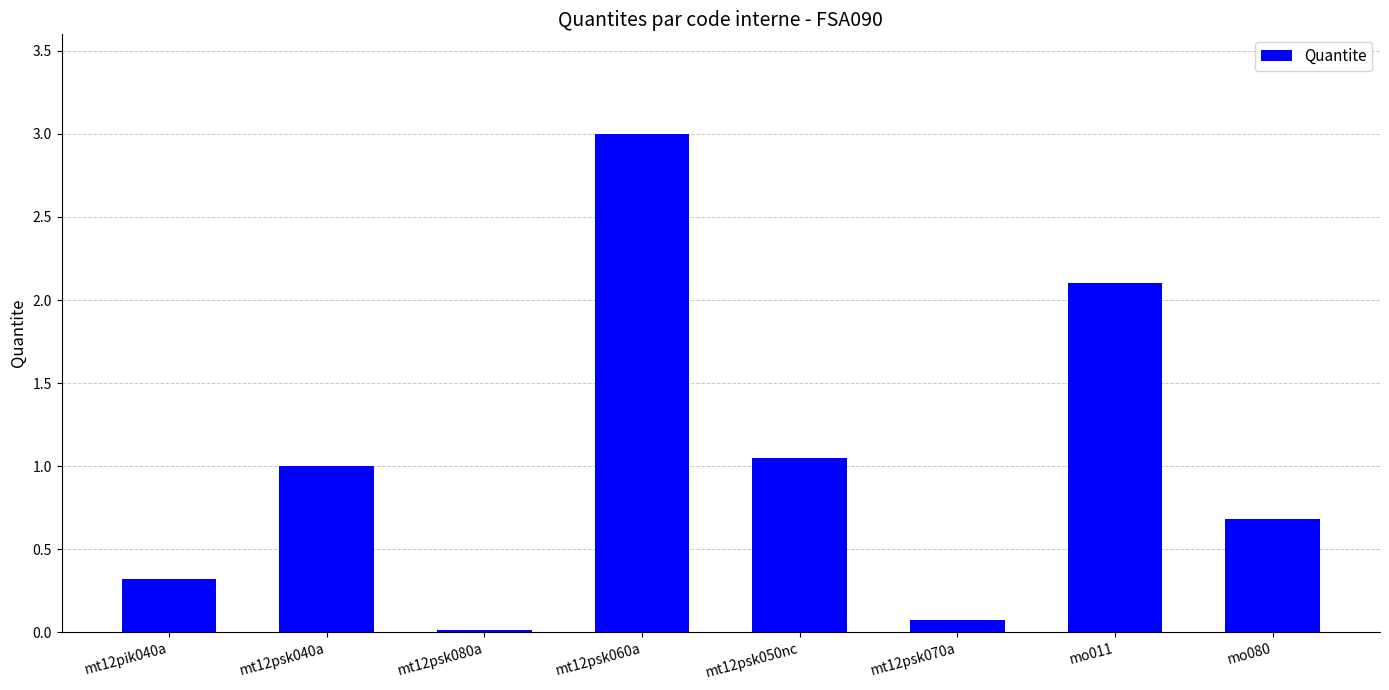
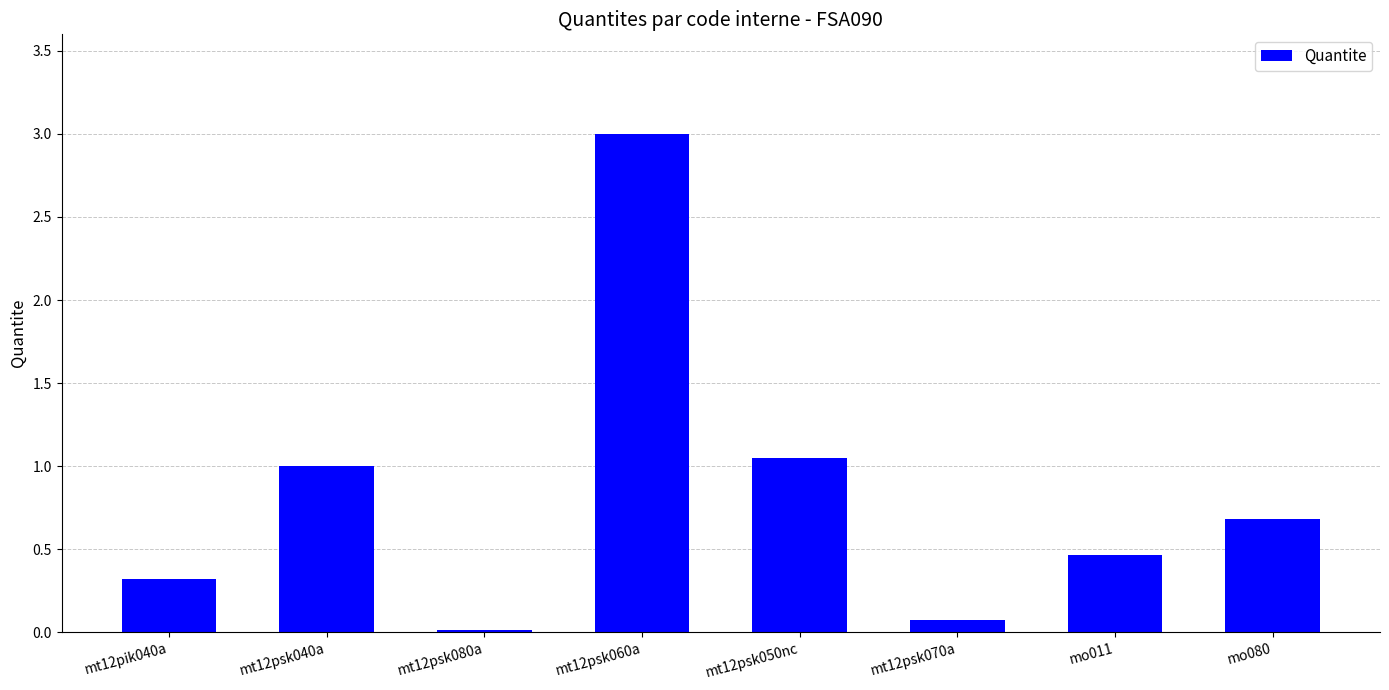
mo011: 2.10 -> 0.47
